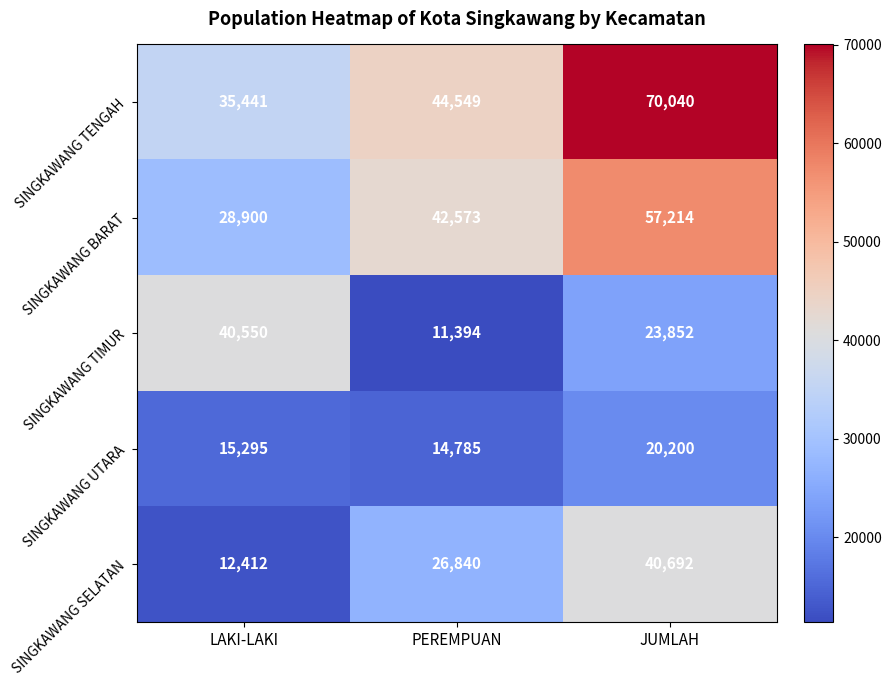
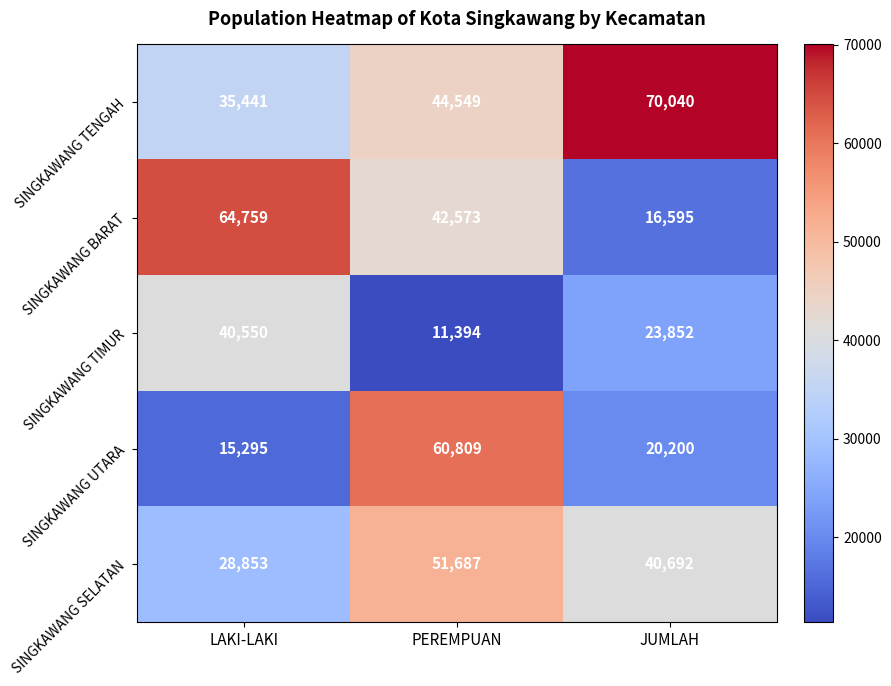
SINGKAWANG BARAT, LAKI-LAKI: 28,900 -> 64,759
SINGKAWANG BARAT, JUMLAH: 57,214 -> 16,595
SINGKAWANG UTARA, PEREMPUAN: 14,785 -> 60,809
SINGKAWANG SELATAN, LAKI-LAKI: 12,412 -> 28,853
SINGKAWANG SELATAN, PEREMPUAN: 26,840 -> 51,687
